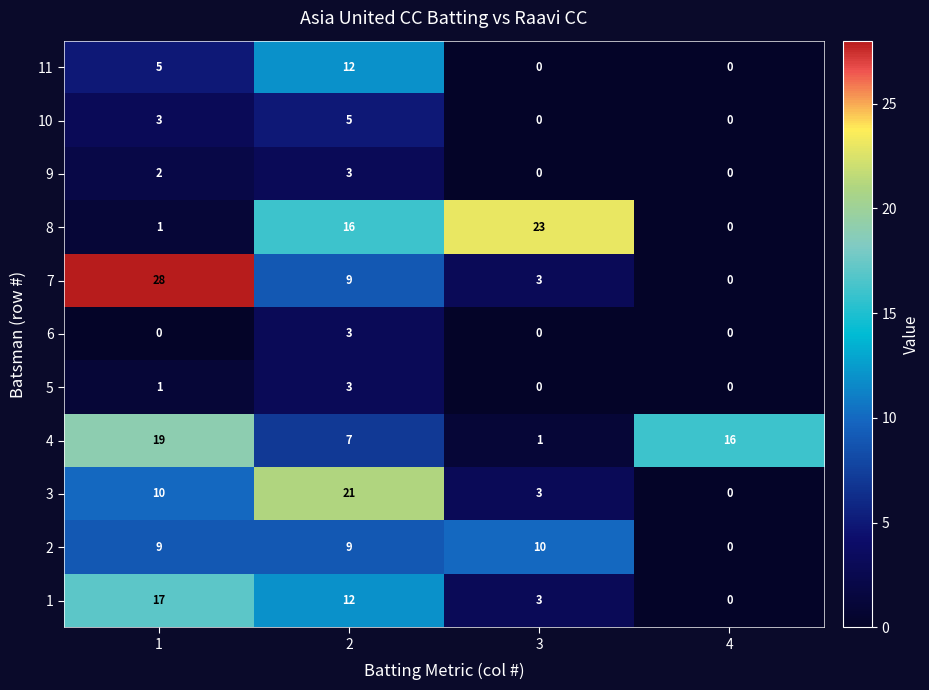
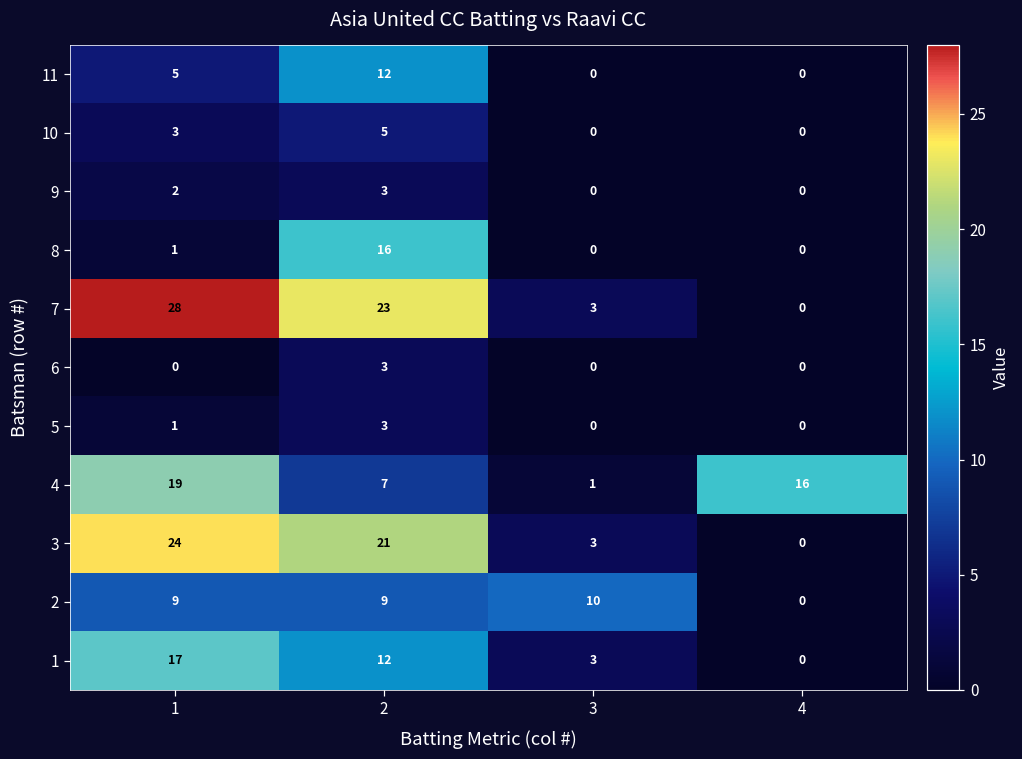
8, 3: 23 -> 0
7, 2: 9 -> 23
3, 1: 10 -> 24
